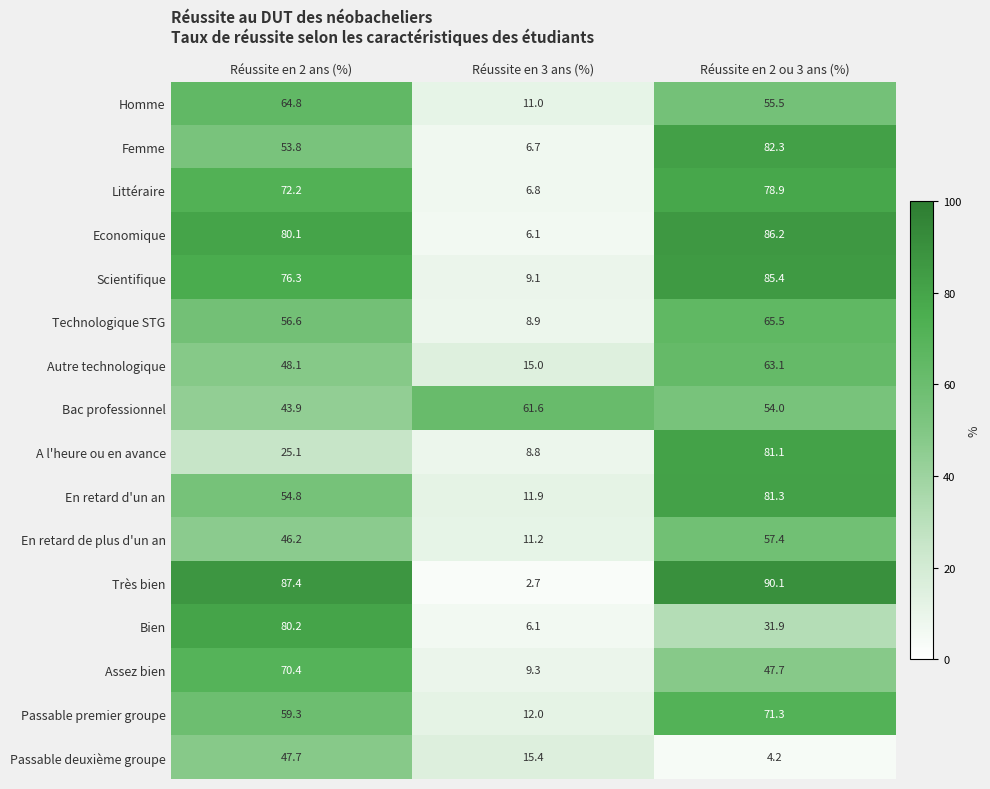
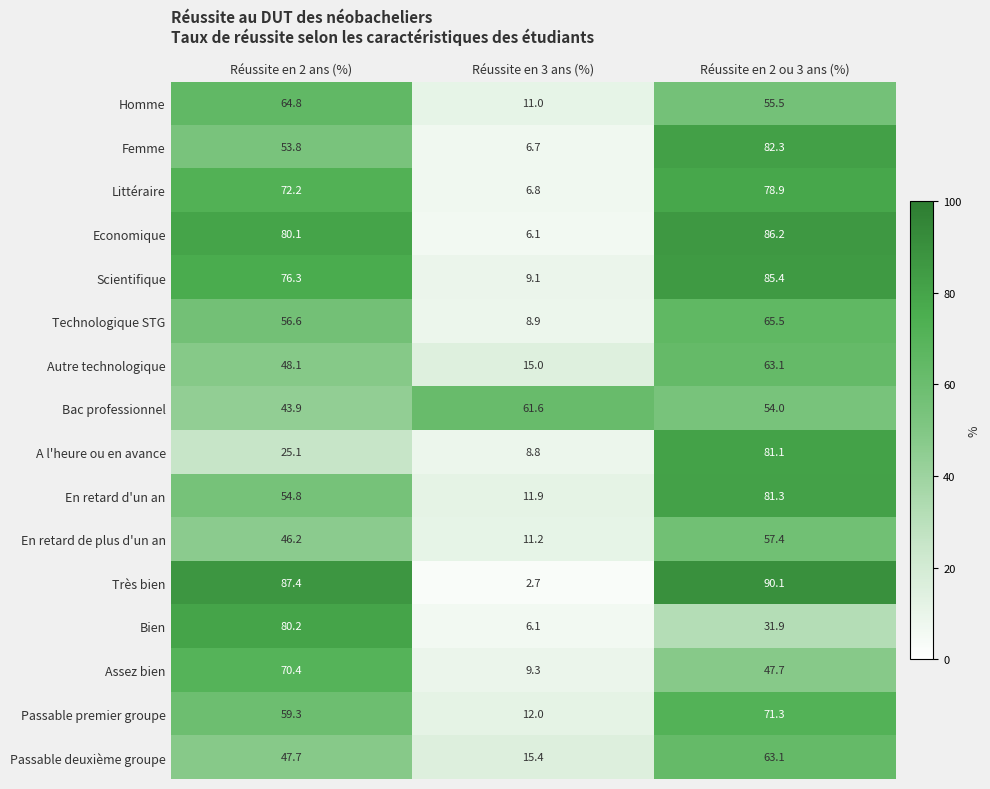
Passable deuxième groupe, Réussite en 2 ou 3 ans (%): 4.2 -> 63.1
